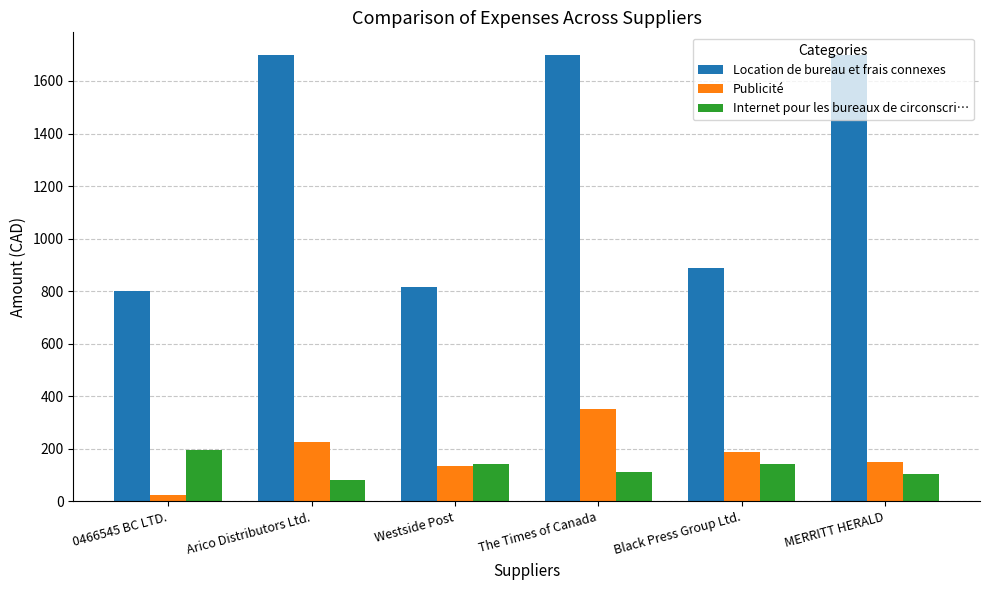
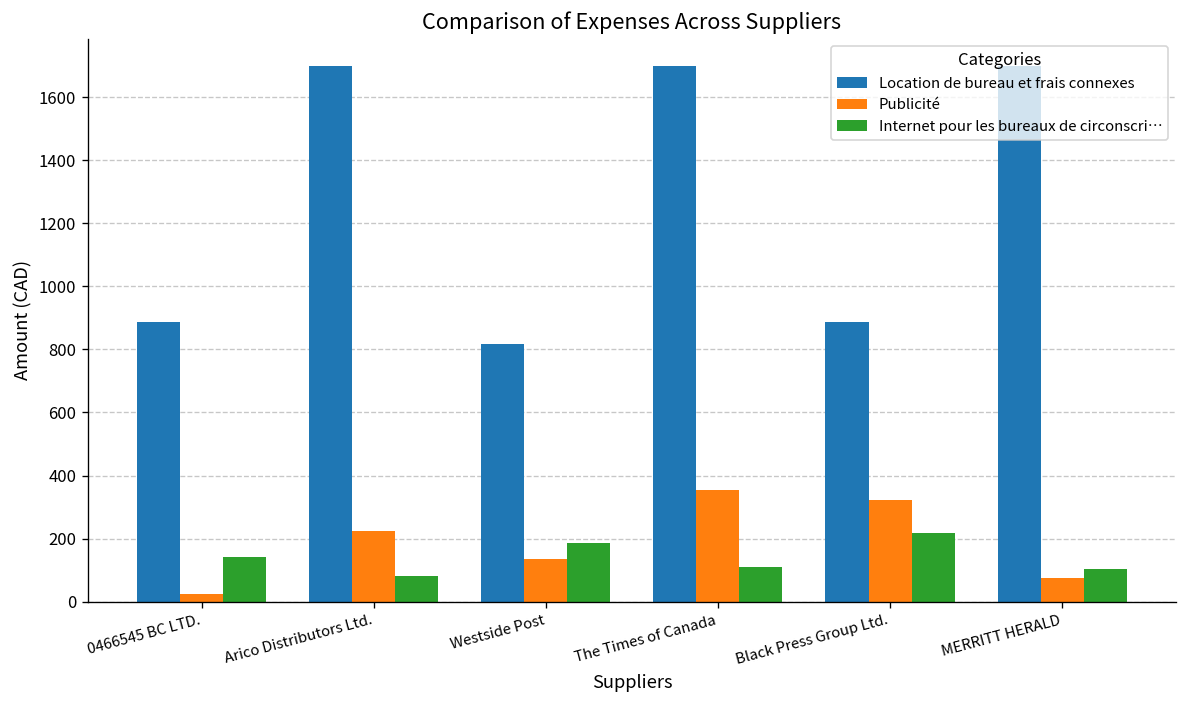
Location de bureau et frais connexes, 0466545 BC LTD.: 800 -> 890
Internet pour les bureaux de circonscri…, 0466545 BC LTD.: 190 -> 140
Internet pour les bureaux de circonscri…, Westside Post: 140 -> 190
Publicité, Black Press Group Ltd.: 190 -> 320
Internet pour les bureaux de circonscri…, Black Press Group Ltd.: 140 -> 220
Publicité, MERRITT HERALD: 150 -> 80
